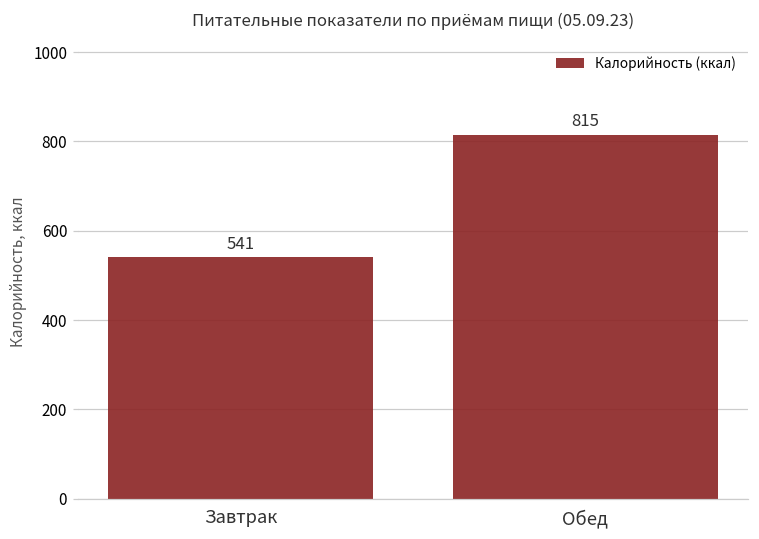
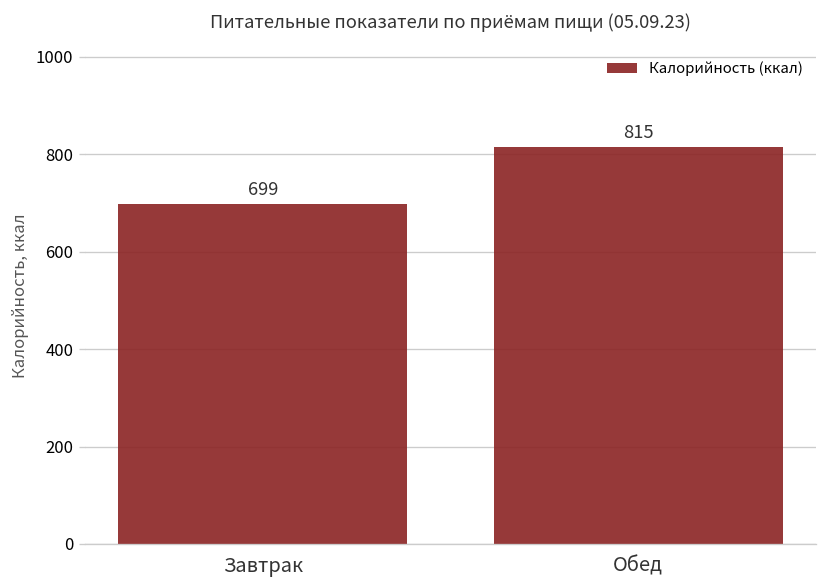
Завтрак: 541 -> 699
